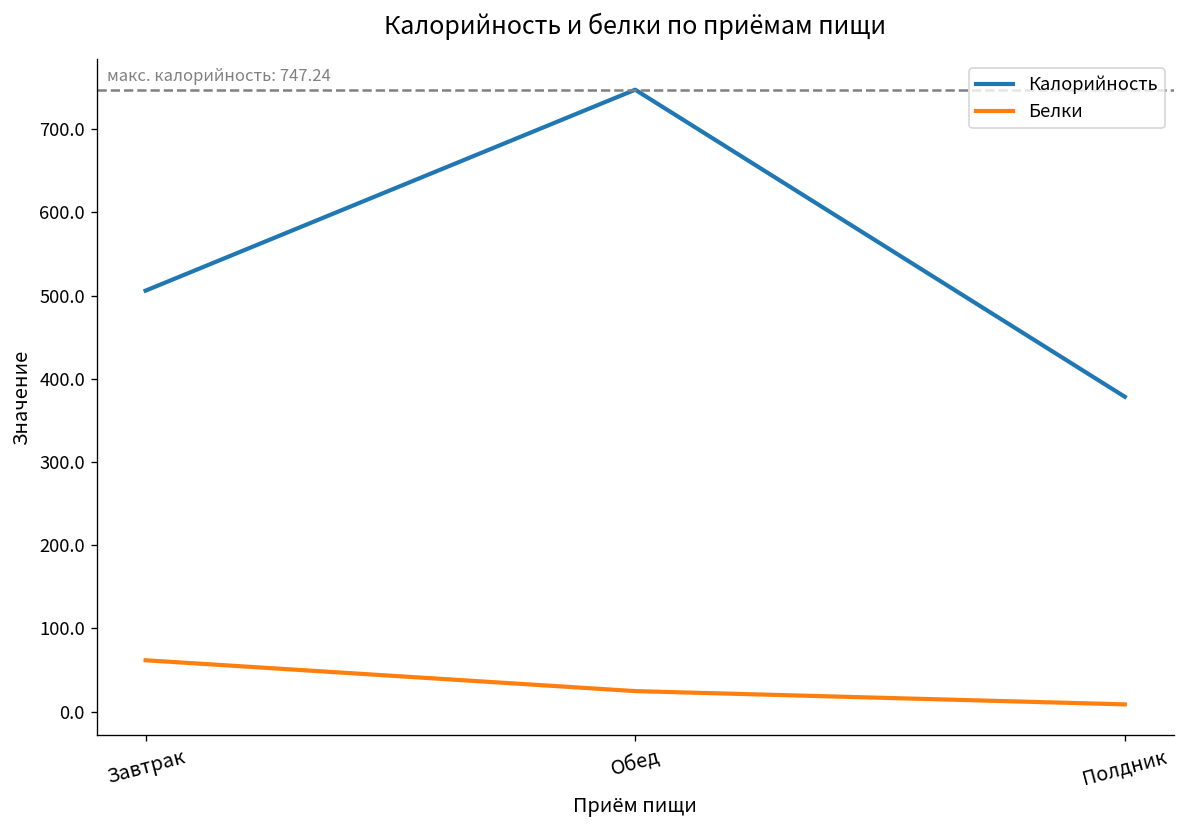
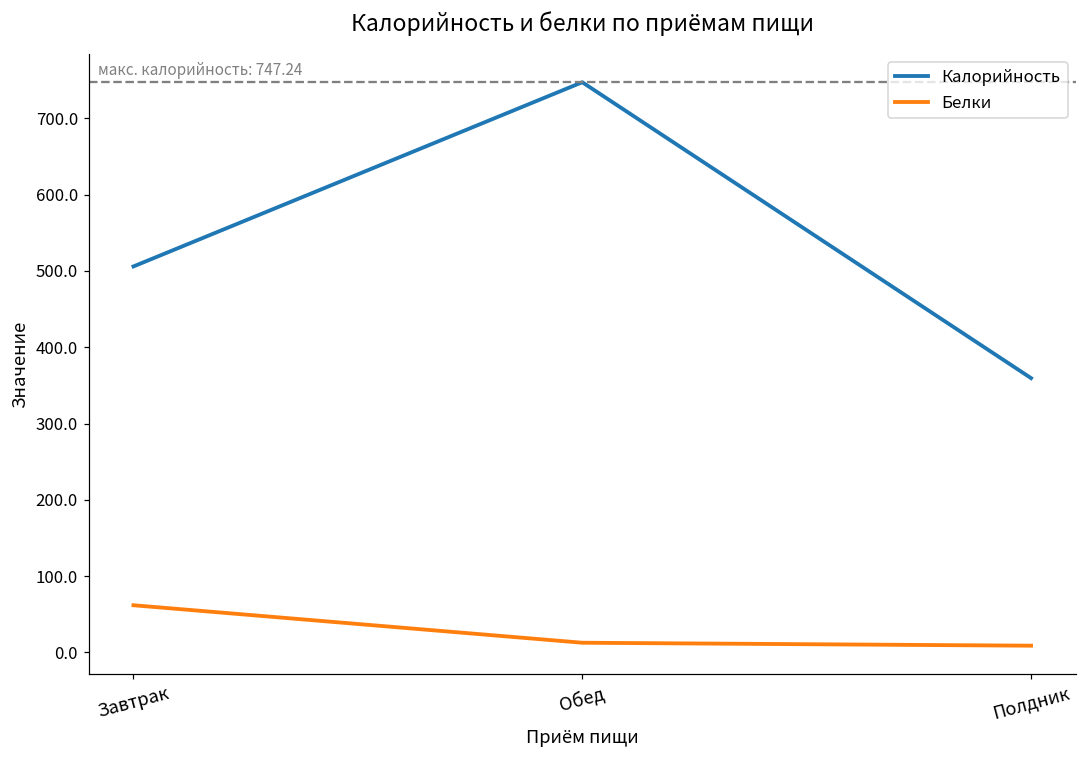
Белки, Обед: 20 -> 10
Калорийность, Полдник: 380 -> 360
